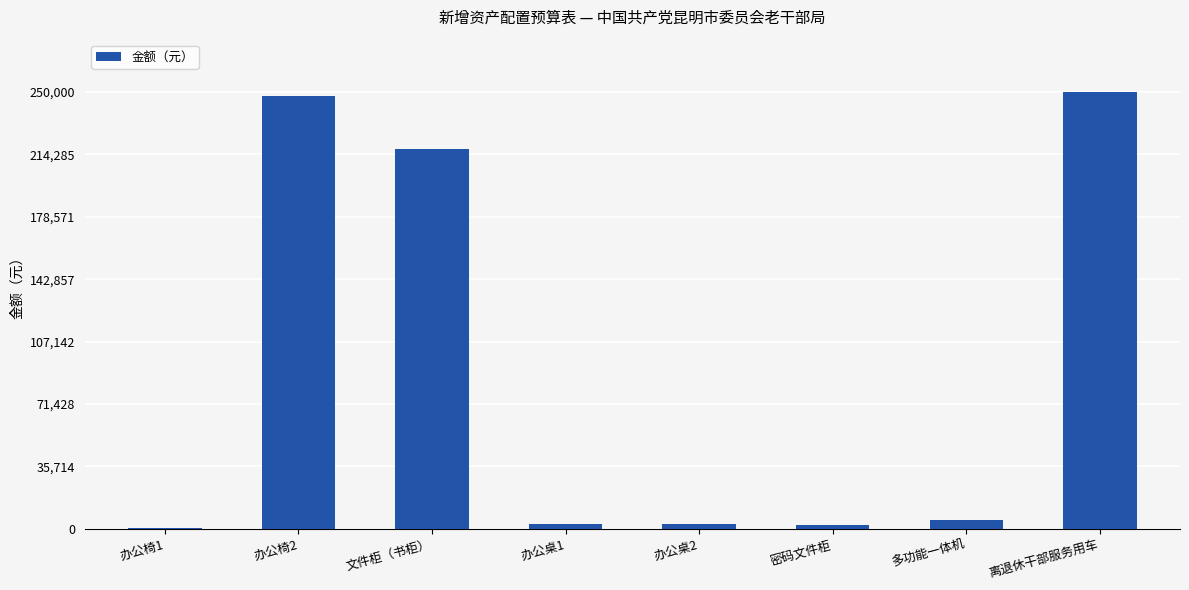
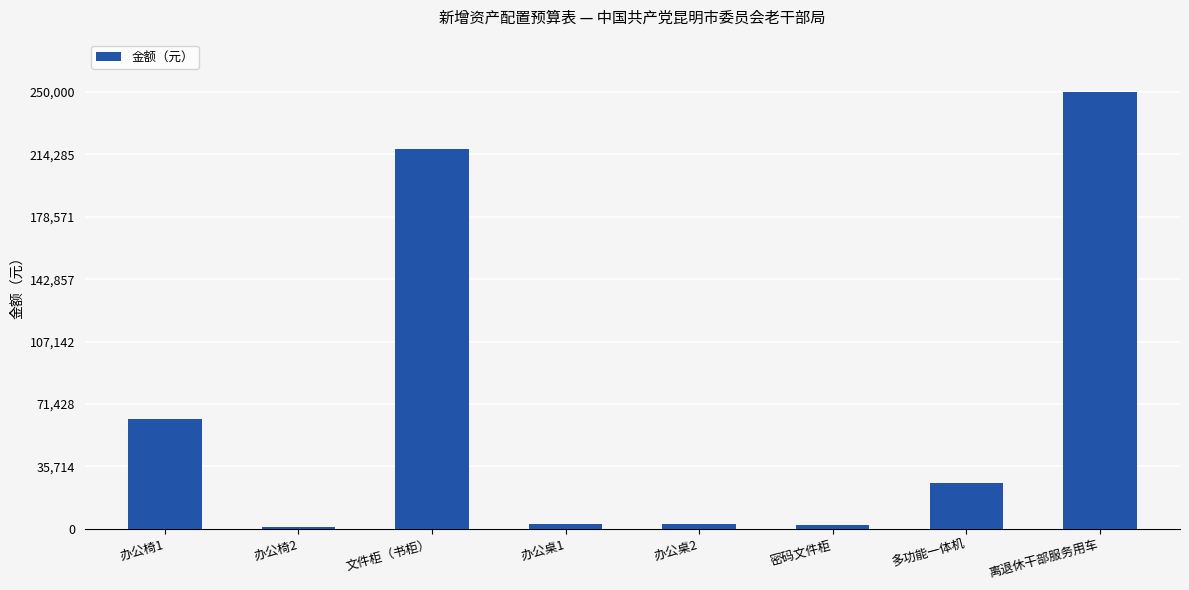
办公椅1: 1,000 -> 63,000
办公椅2: 248,000 -> 1,000
多功能一体机: 5,000 -> 26,000
